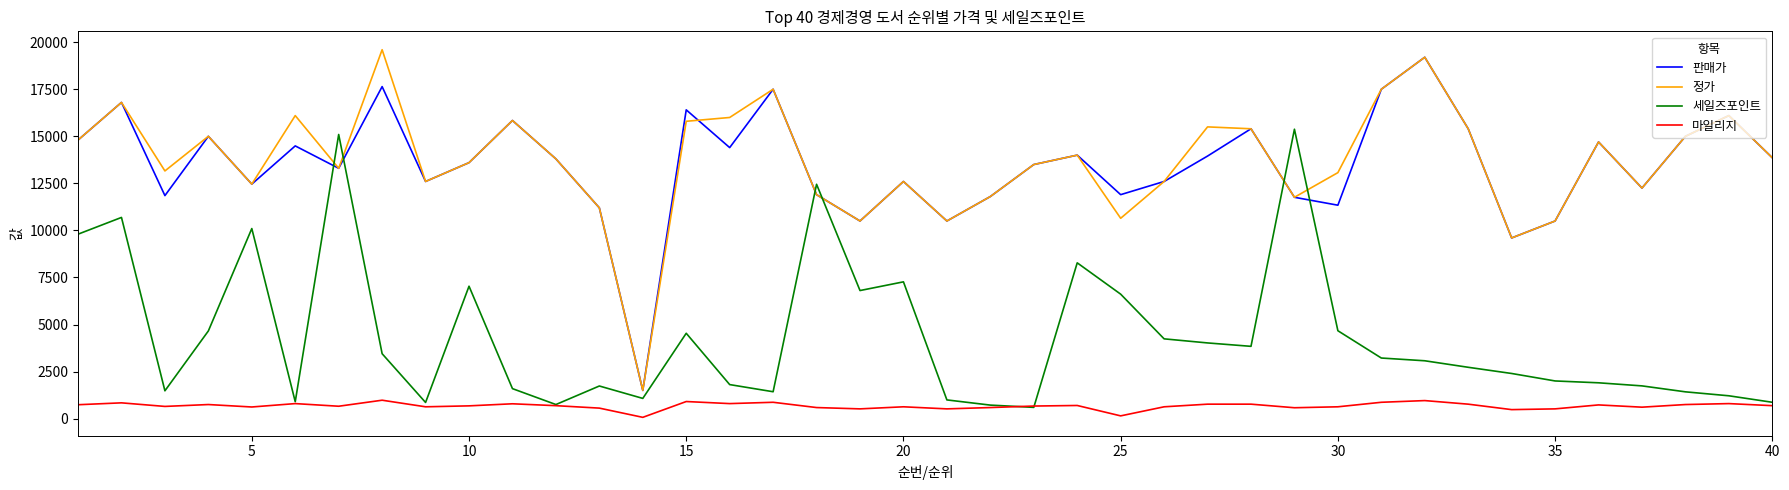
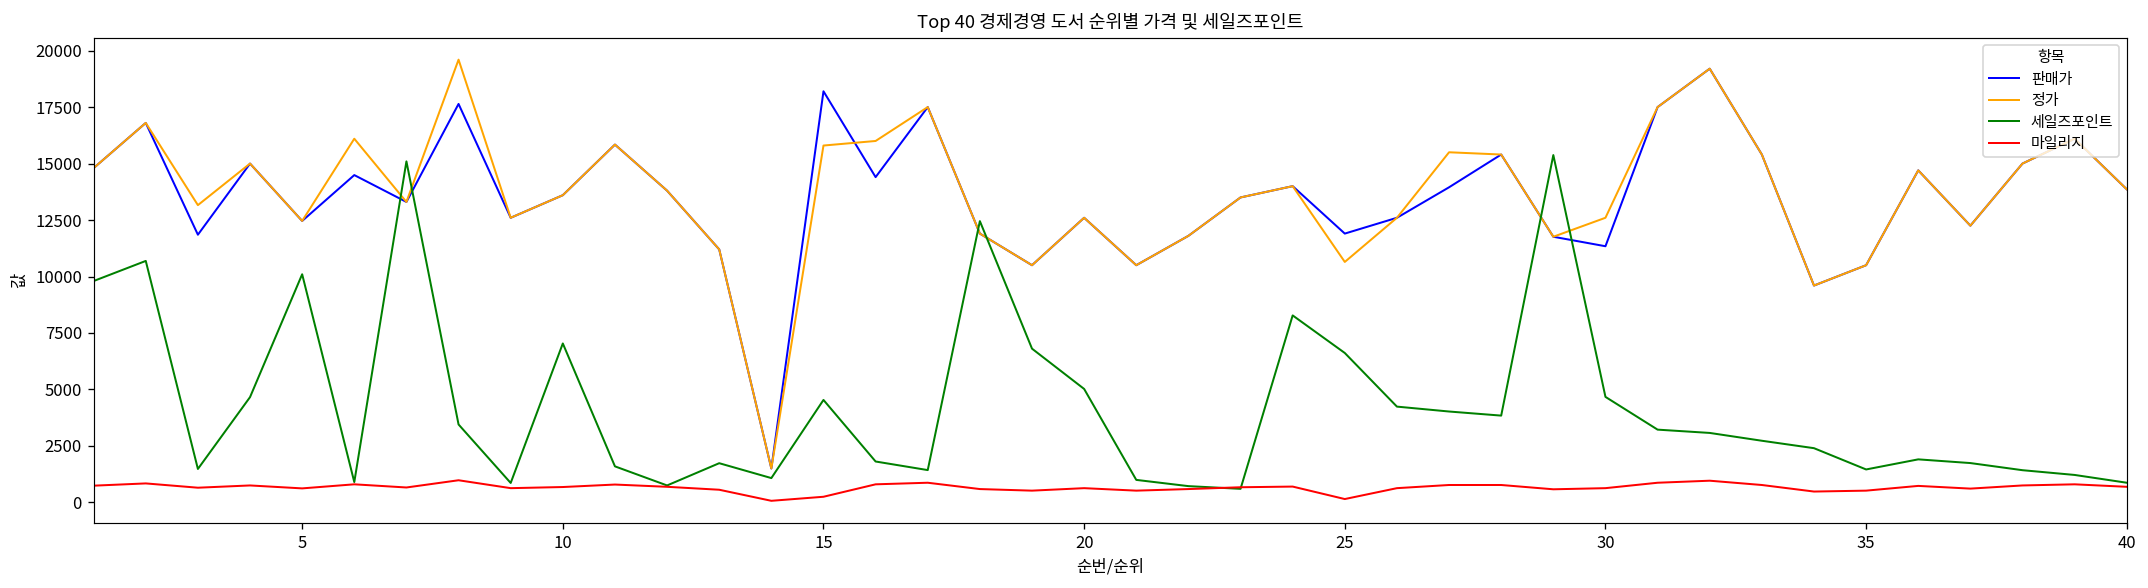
판매가, 15: 16400 -> 18200
마일리지, 15: 900 -> 200
세일즈포인트, 20: 7300 -> 5000
정가, 30: 13100 -> 12600
세일즈포인트, 35: 2000 -> 1500
